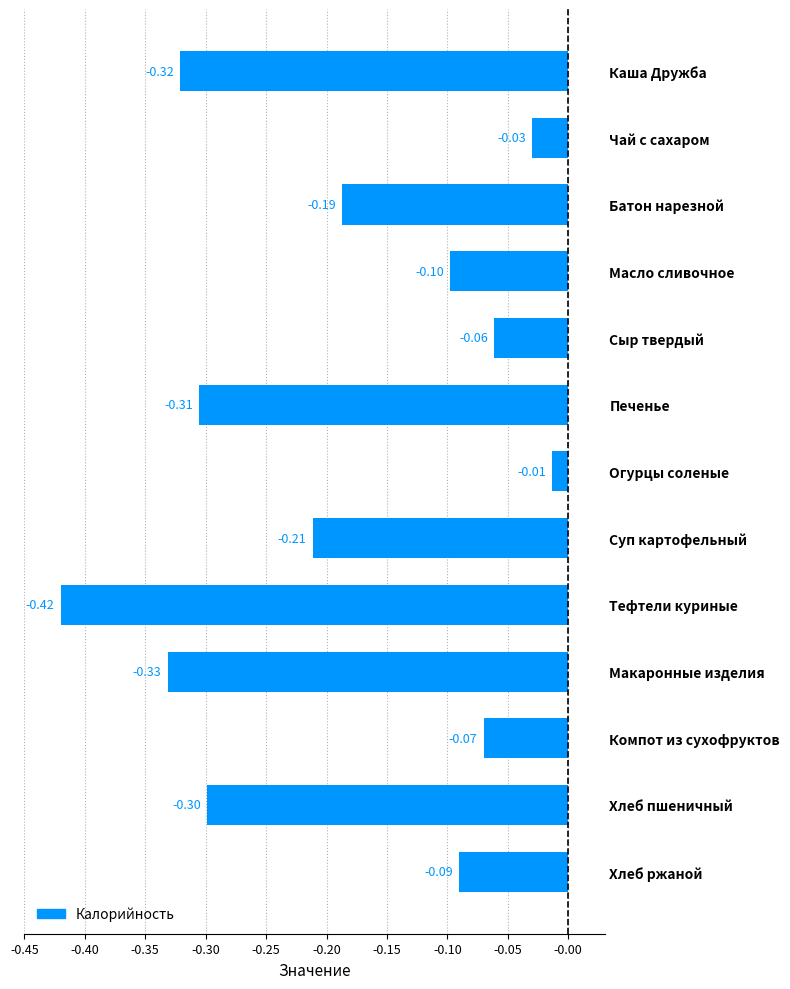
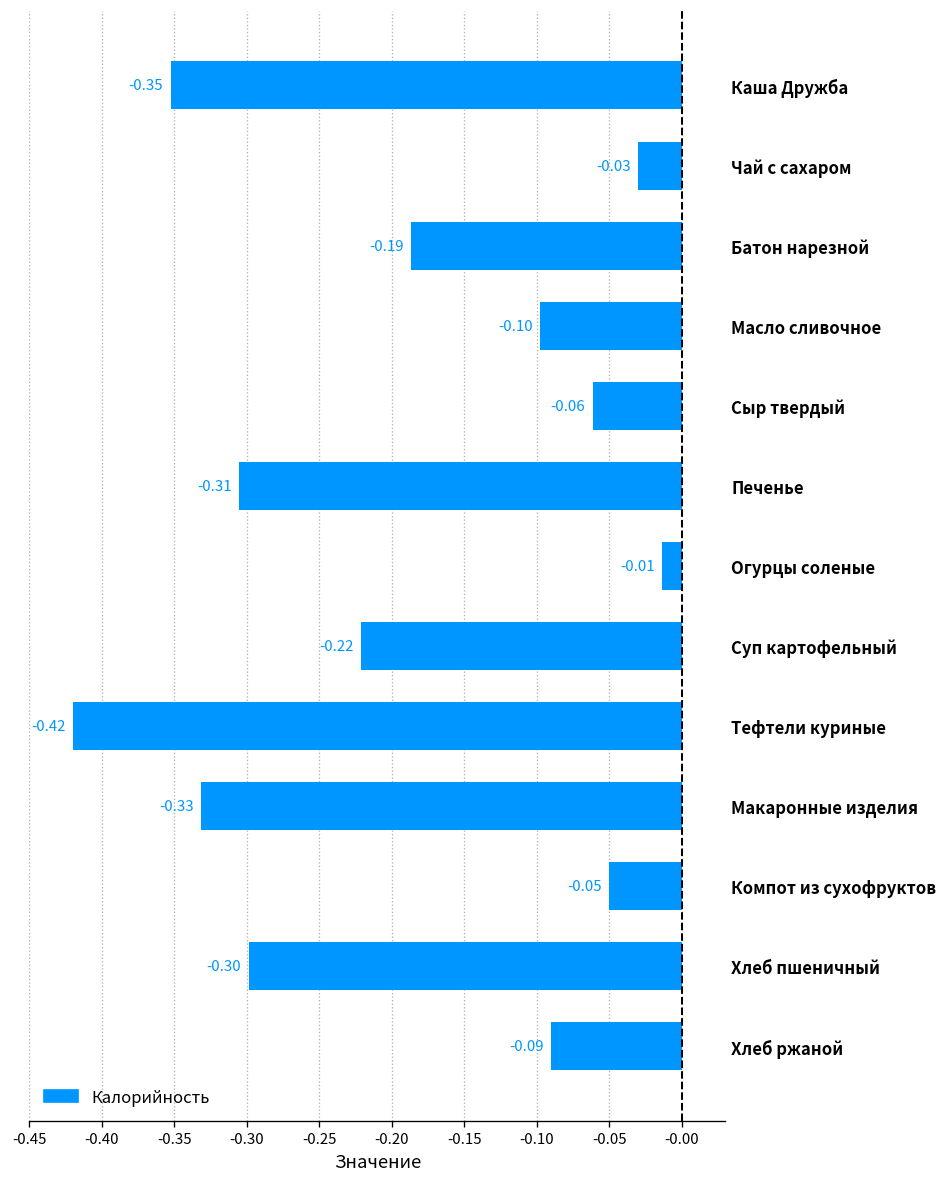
Каша Дружба: -0.32 -> -0.35
Суп картофельный: -0.21 -> -0.22
Компот из сухофруктов: -0.07 -> -0.05
